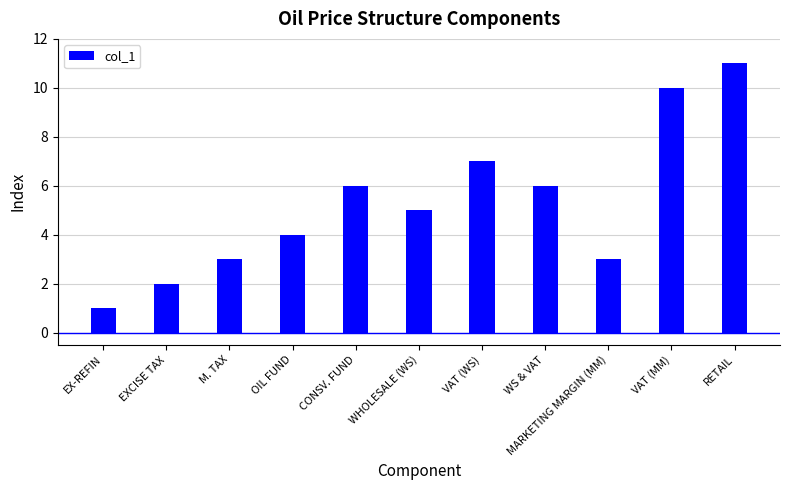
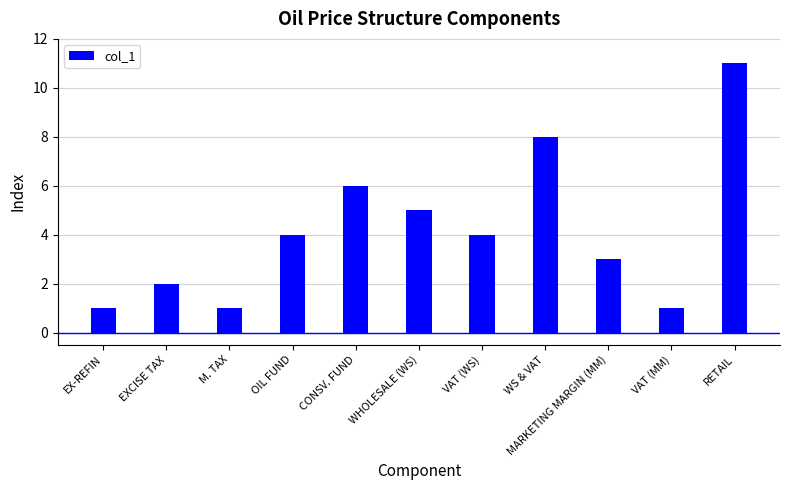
M. TAX: 3 -> 1
VAT (WS): 7 -> 4
WS & VAT: 6 -> 8
VAT (MM): 10 -> 1
